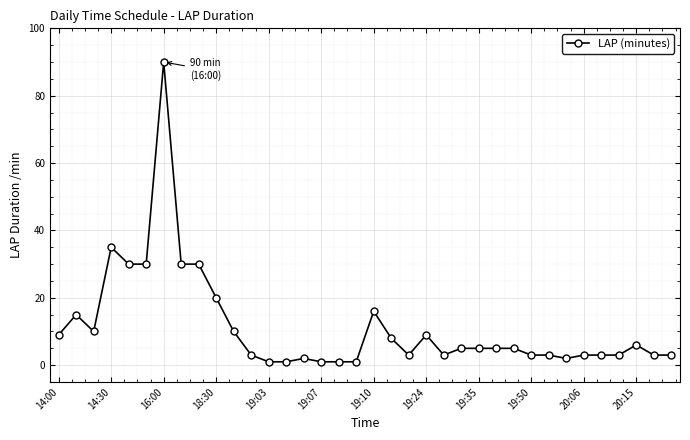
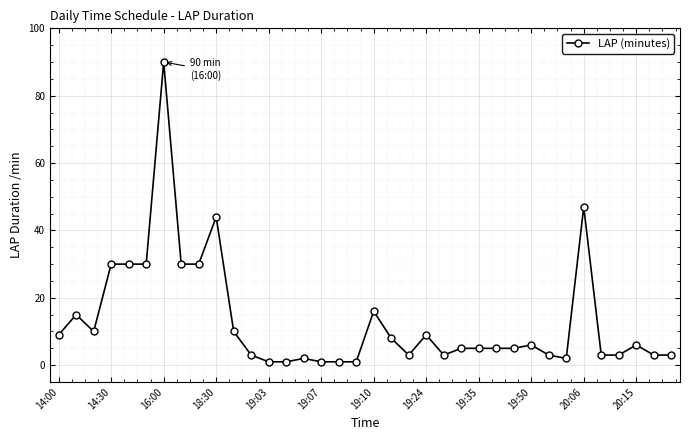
14:30: 35 -> 30
18:30: 20 -> 44
19:50: 3 -> 6
20:06: 3 -> 47
